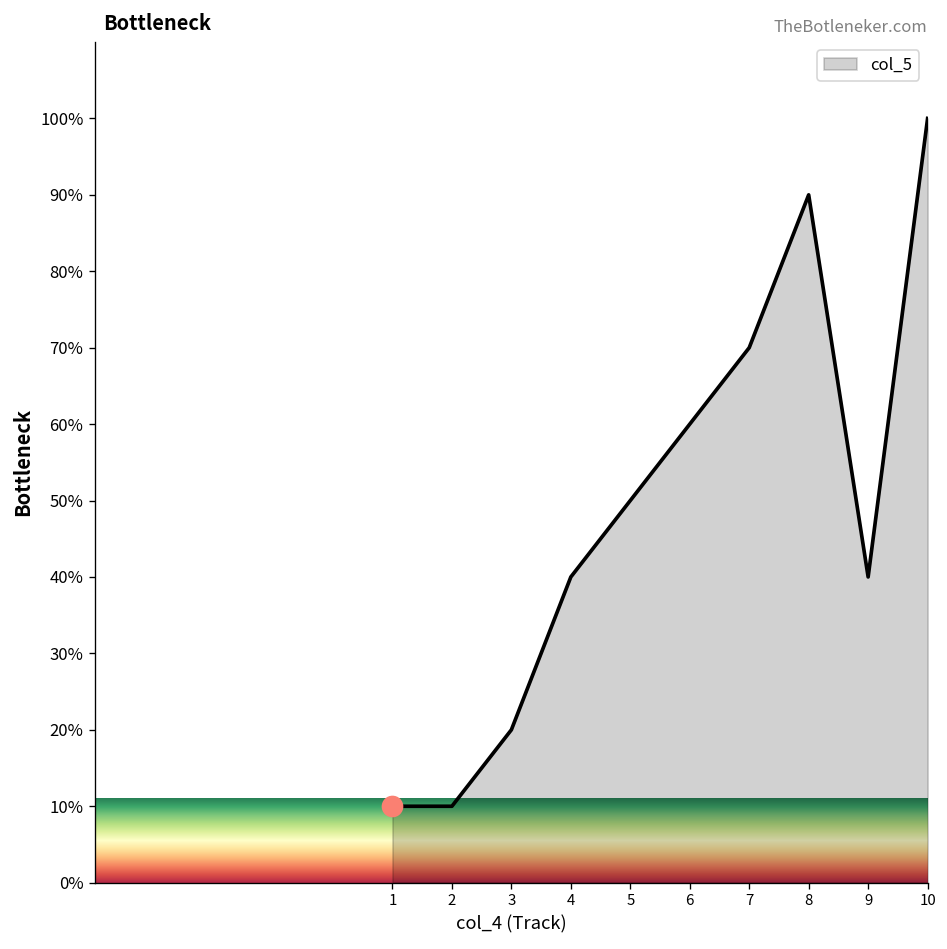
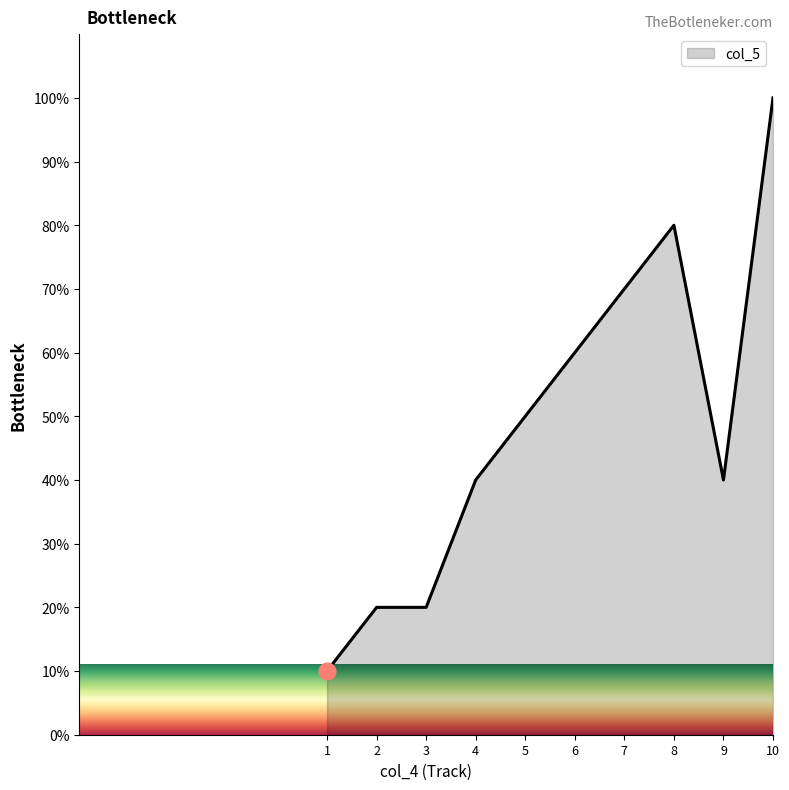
col_5, 2: 10% -> 20%
col_5, 8: 90% -> 80%
